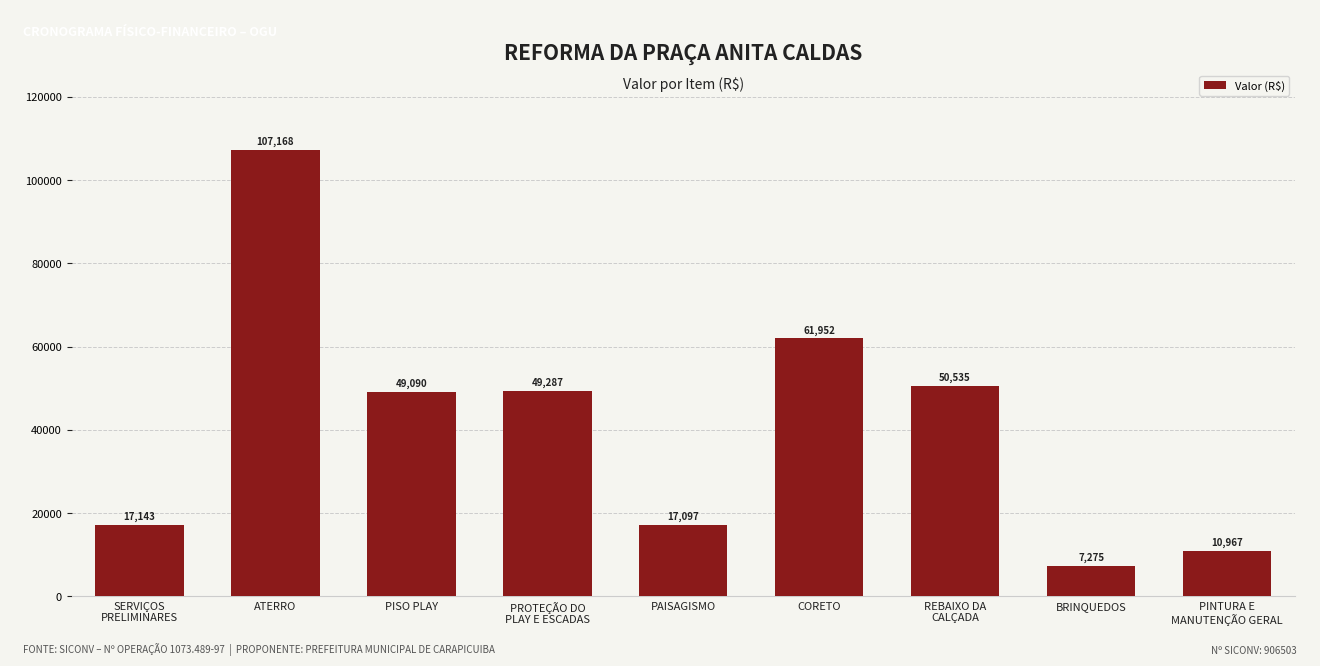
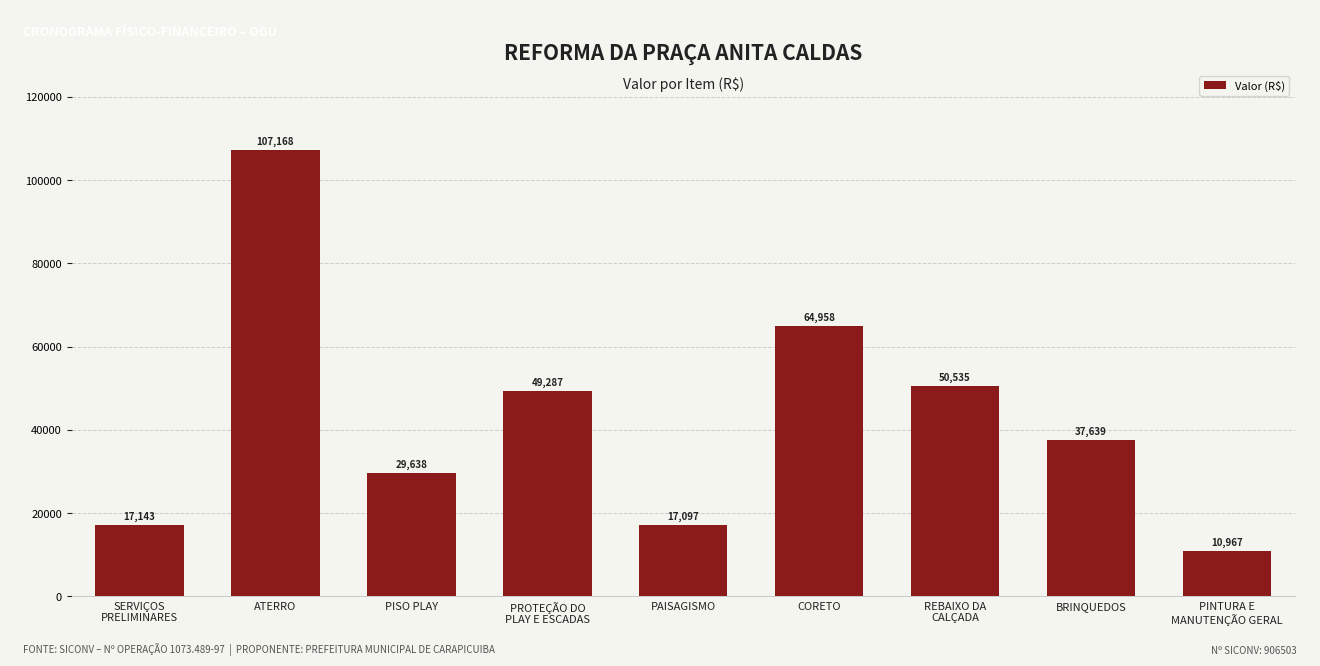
PISO PLAY: 49,090 -> 29,638
CORETO: 61,952 -> 64,958
BRINQUEDOS: 7,275 -> 37,639
